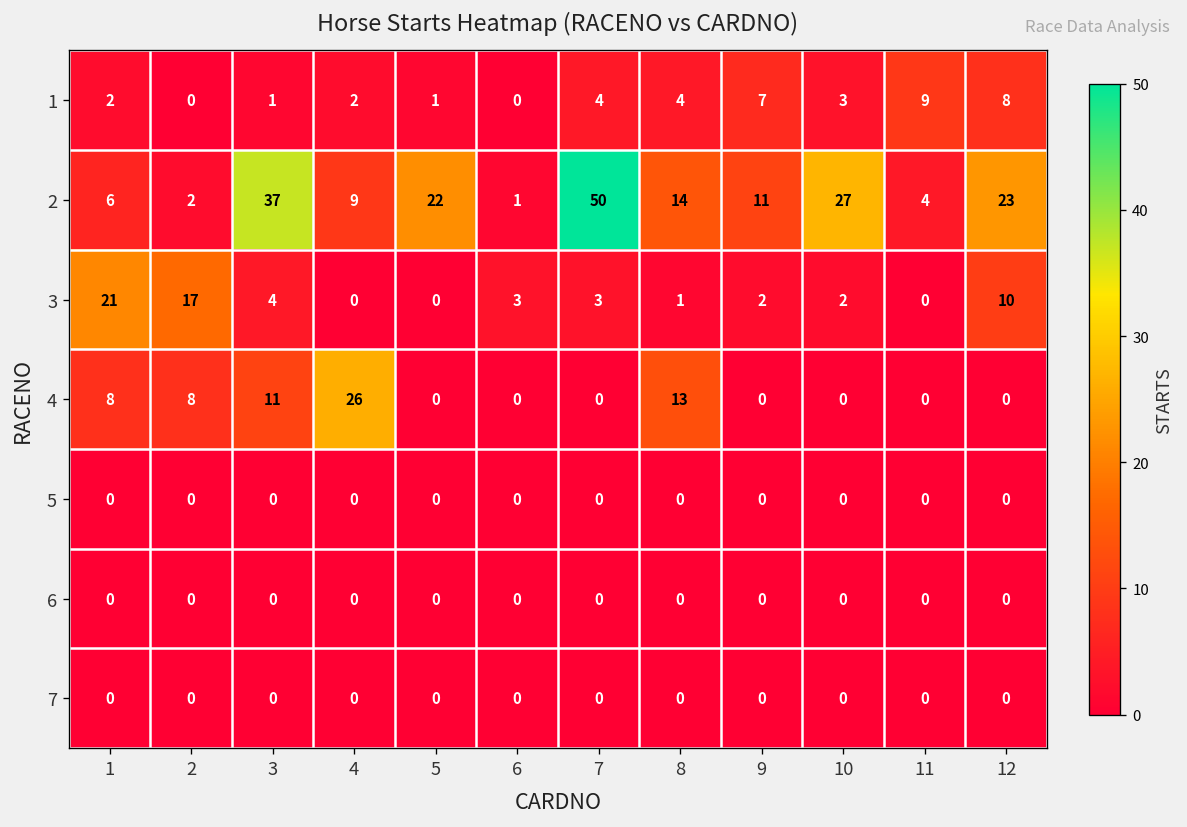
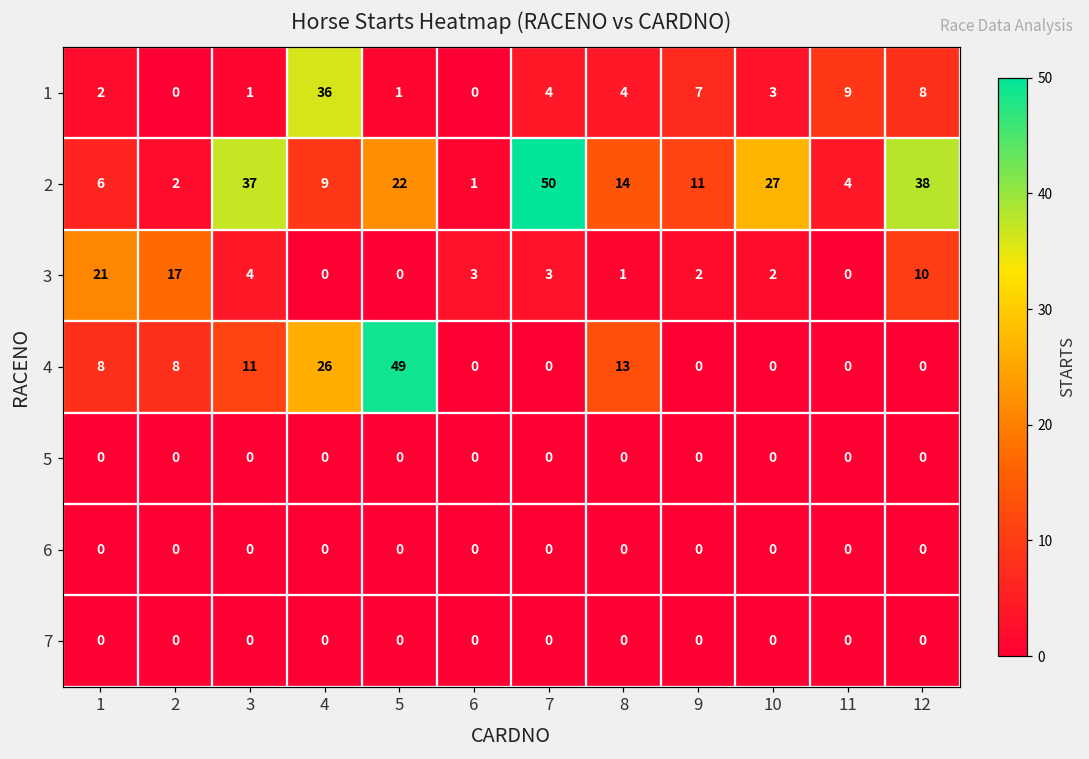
1, 4: 2 -> 36
2, 12: 23 -> 38
4, 5: 0 -> 49
